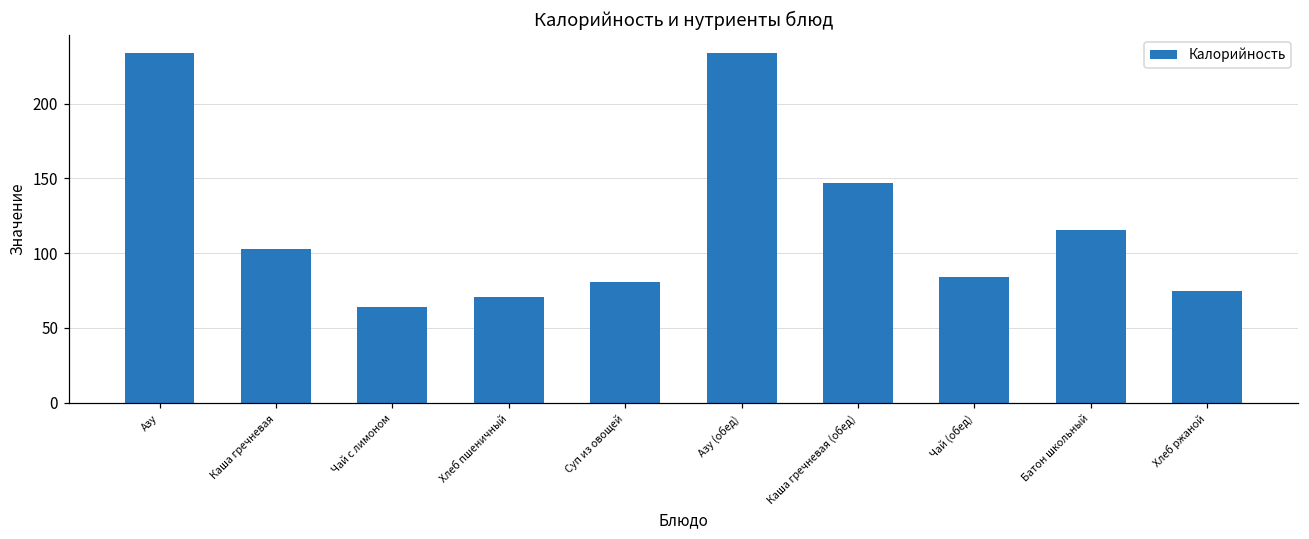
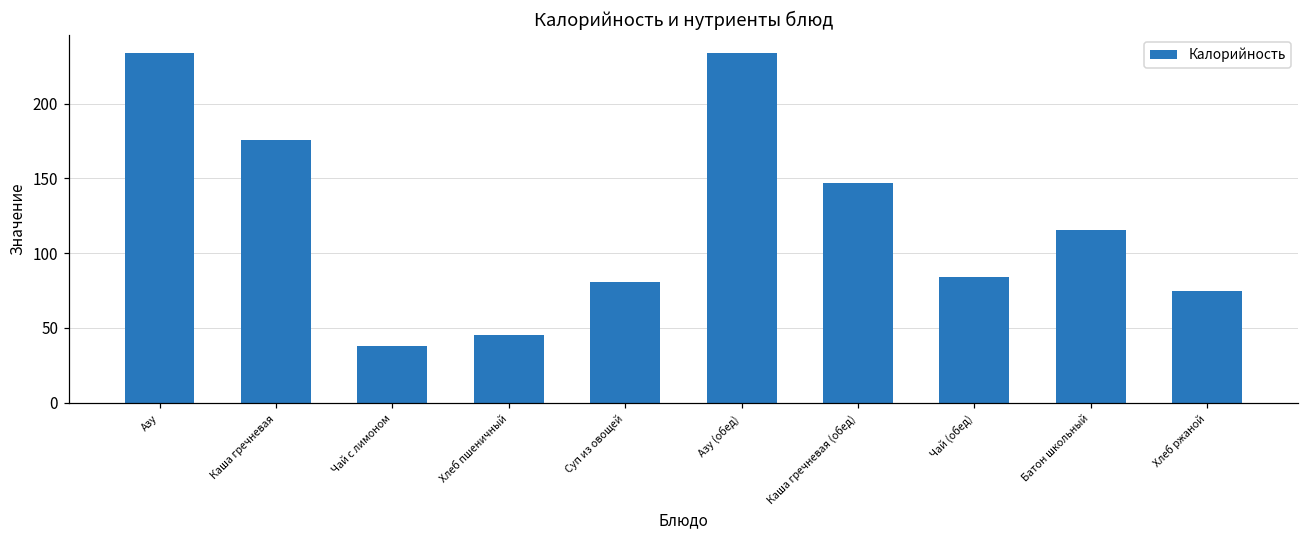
Каша гречневая: 103 -> 176
Чай с лимоном: 64 -> 38
Хлеб пшеничный: 71 -> 45
